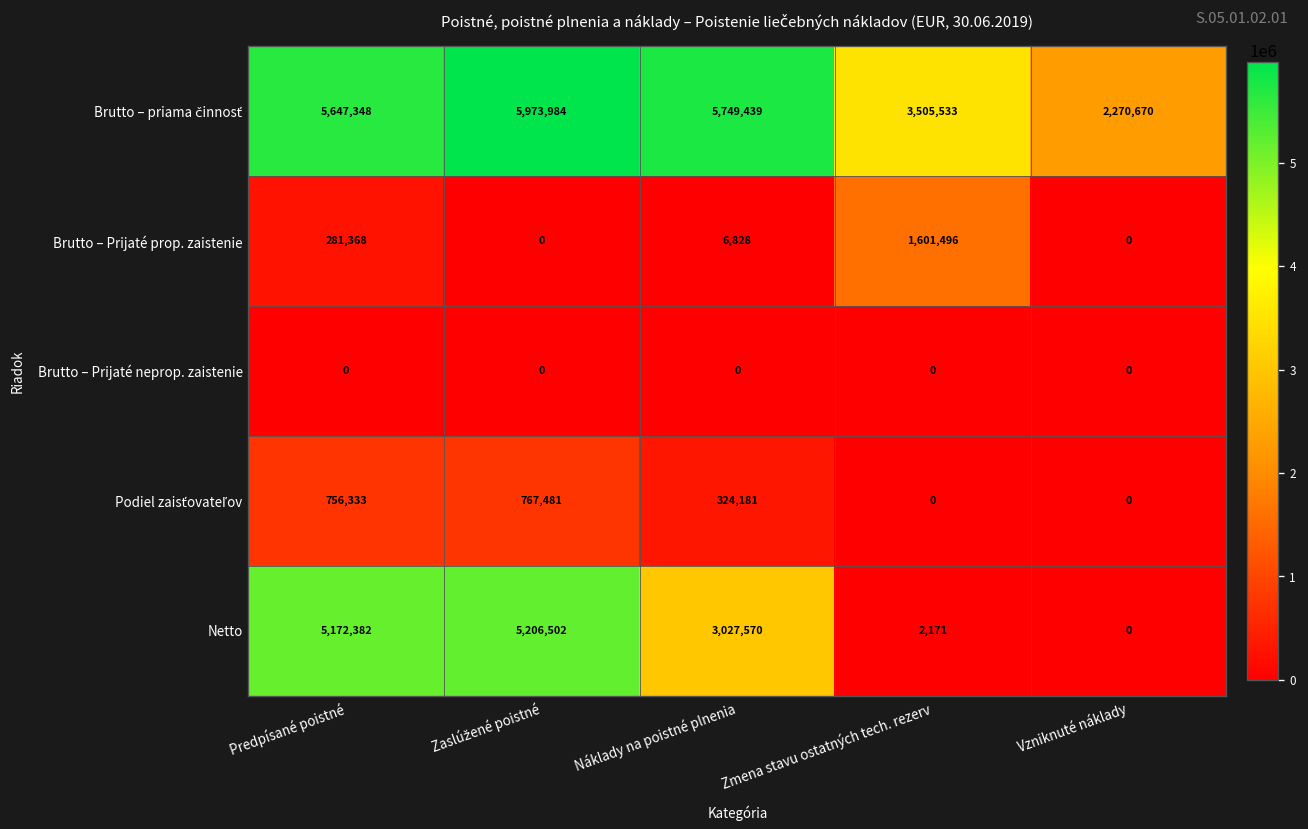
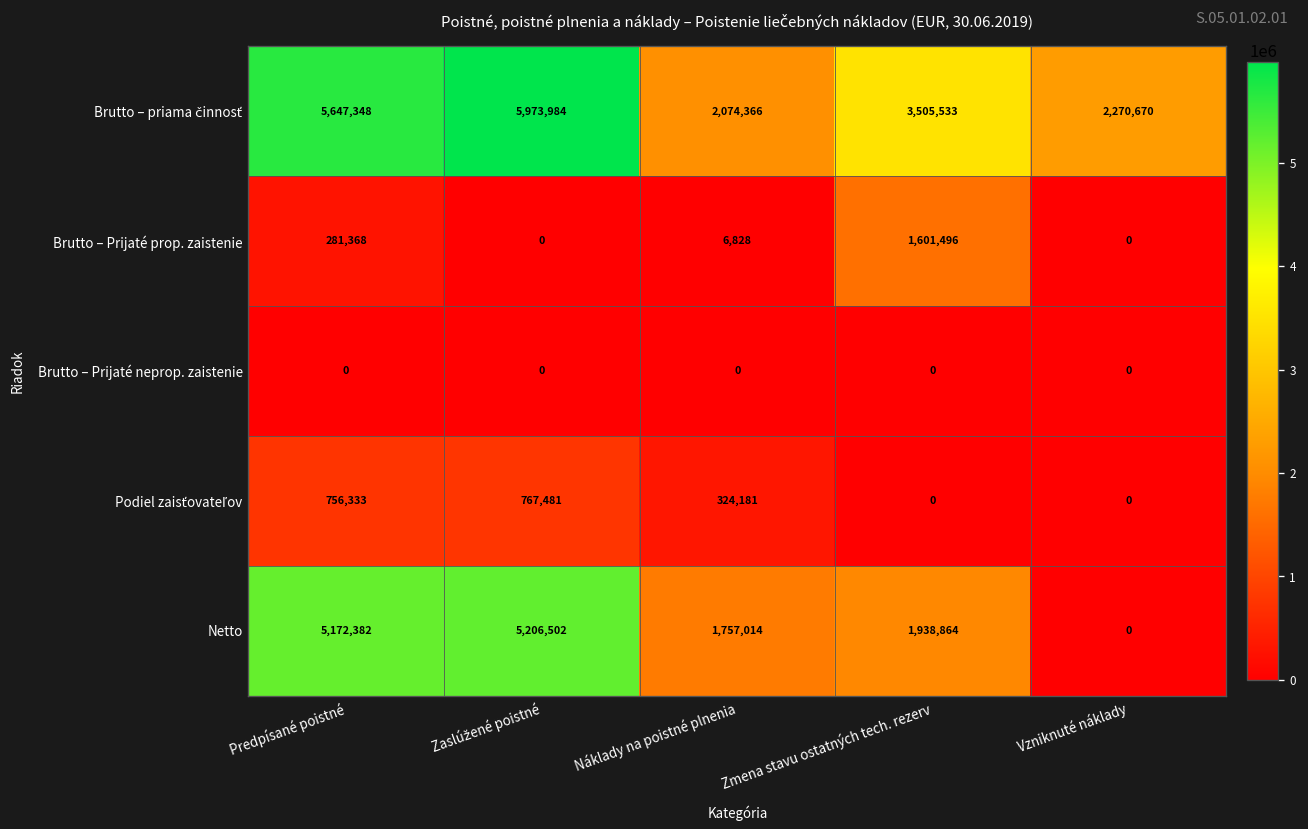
Brutto – priama činnosť, Náklady na poistné plnenia: 5,749,439 -> 2,074,366
Netto, Náklady na poistné plnenia: 3,027,570 -> 1,757,014
Netto, Zmena stavu ostatných tech. rezerv: 2,171 -> 1,938,864
